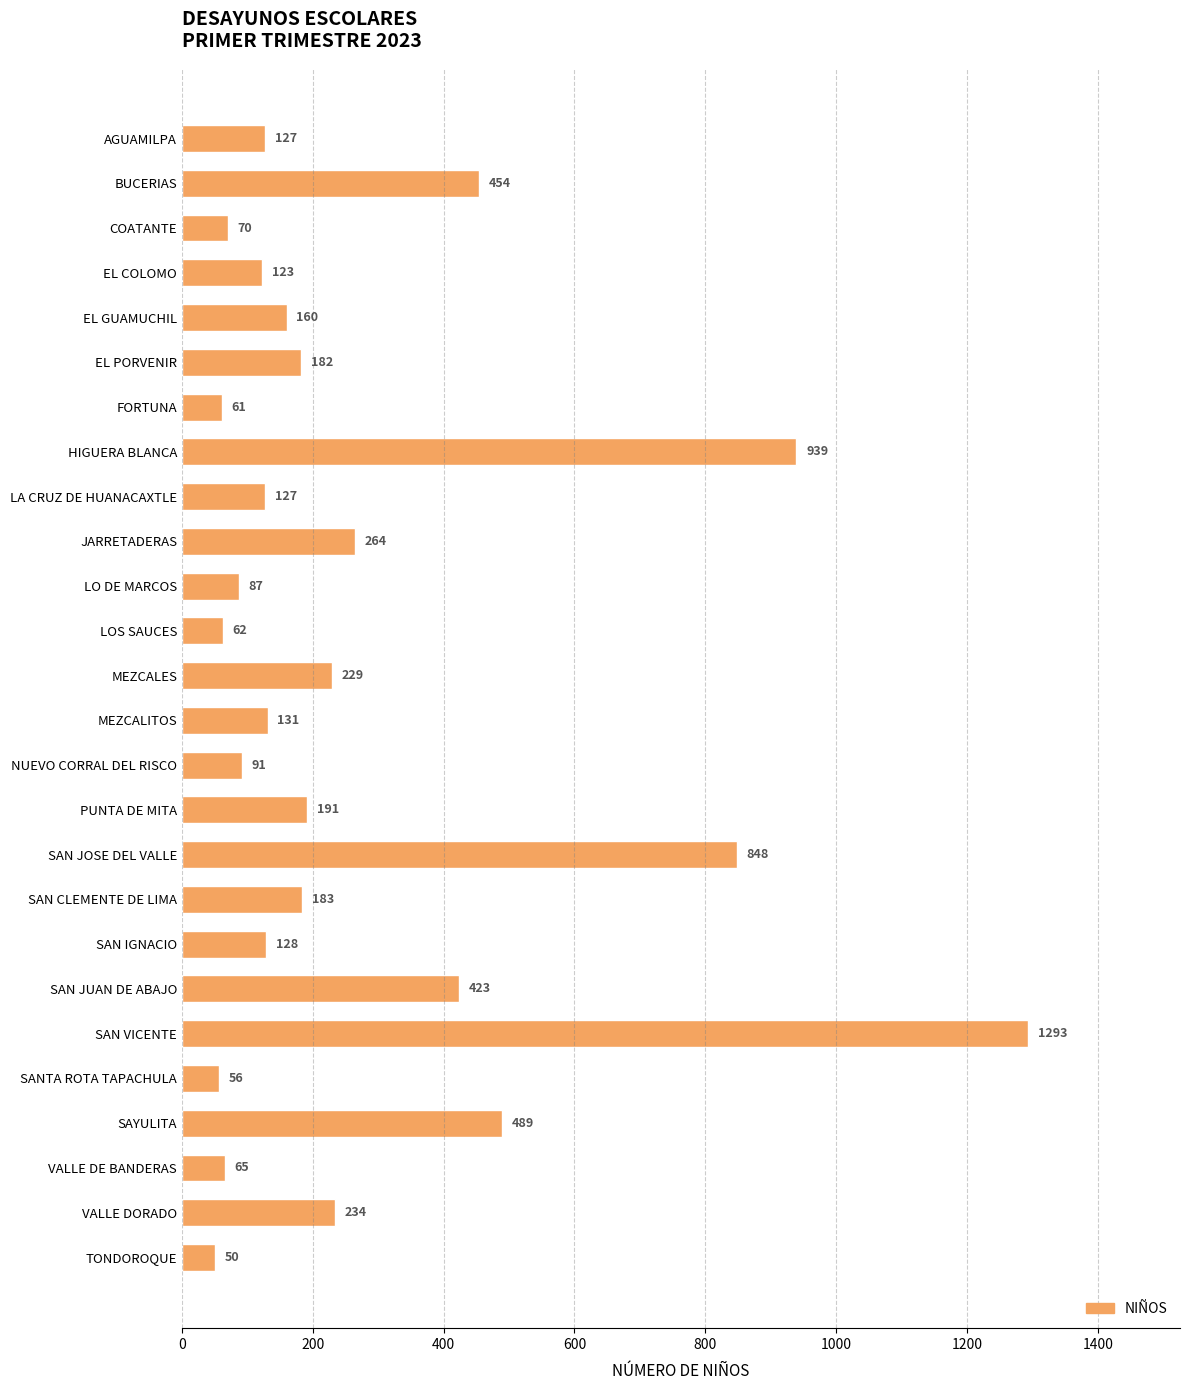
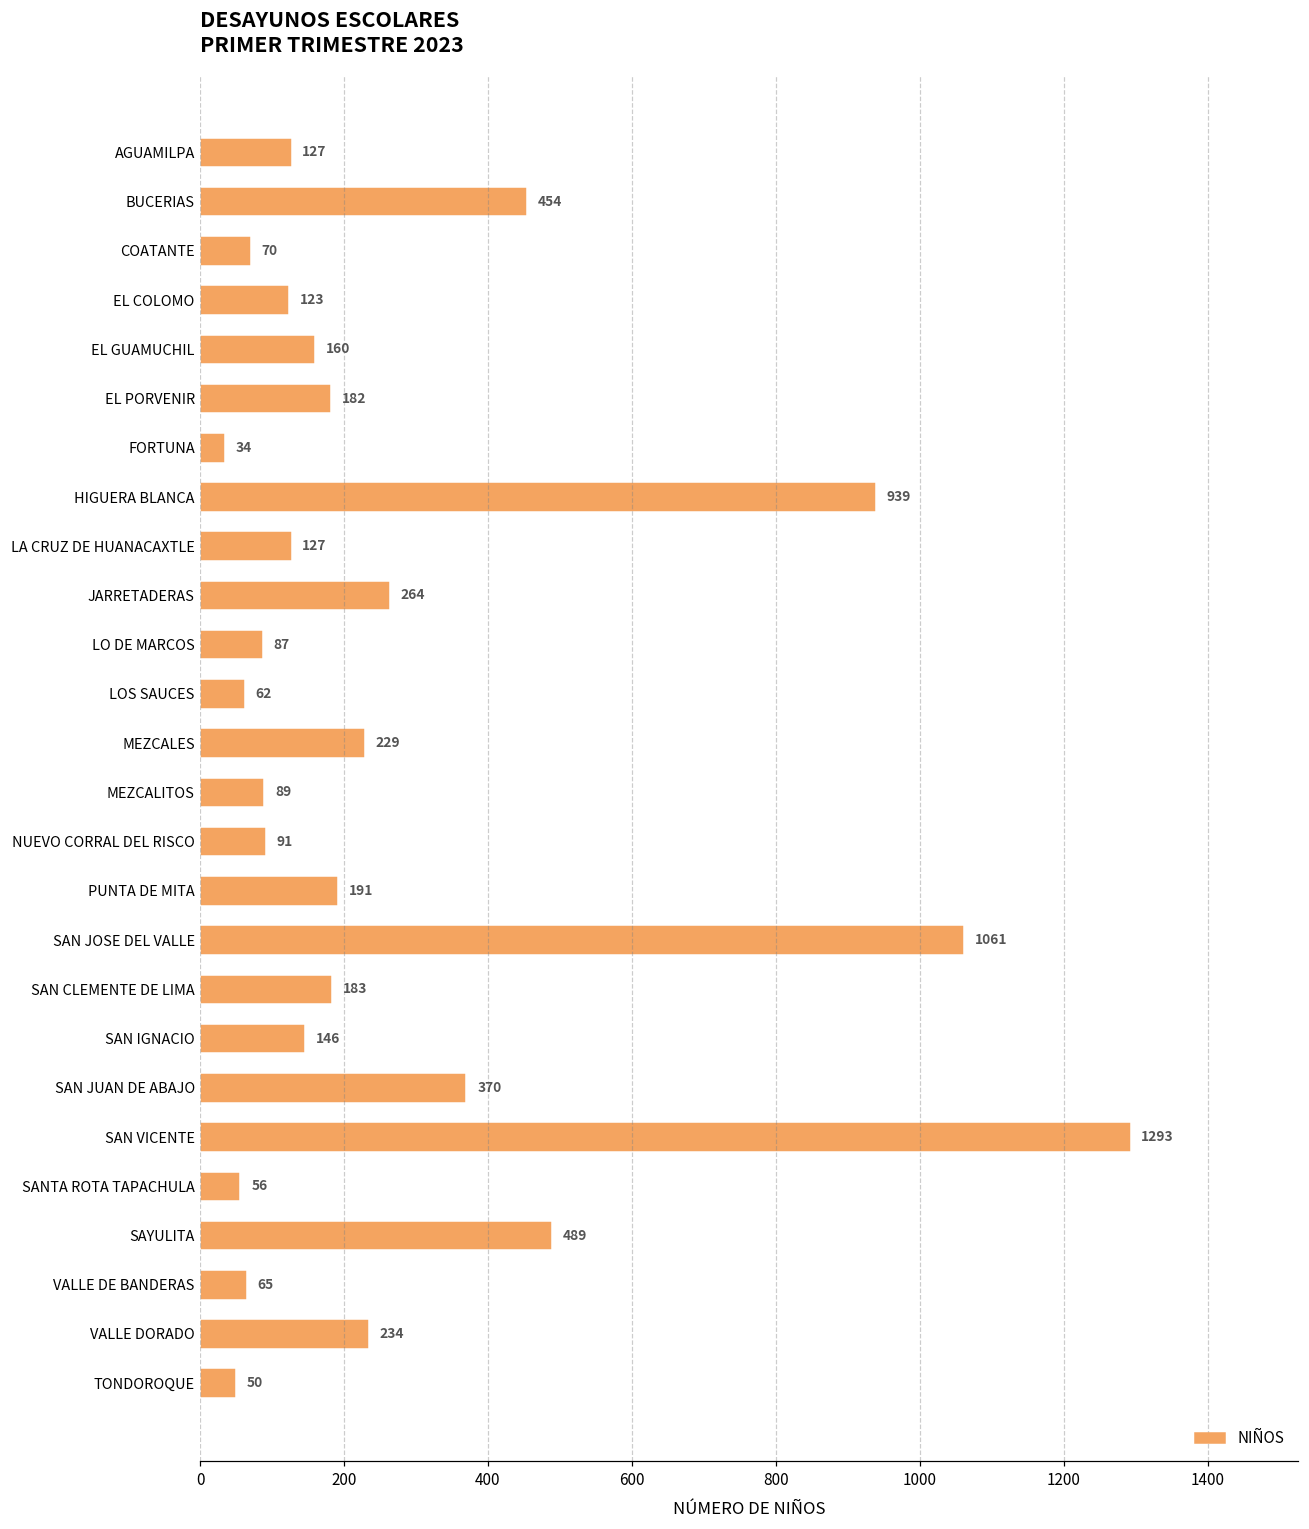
FORTUNA: 61 -> 34
MEZCALITOS: 131 -> 89
SAN JOSE DEL VALLE: 848 -> 1061
SAN IGNACIO: 128 -> 146
SAN JUAN DE ABAJO: 423 -> 370
